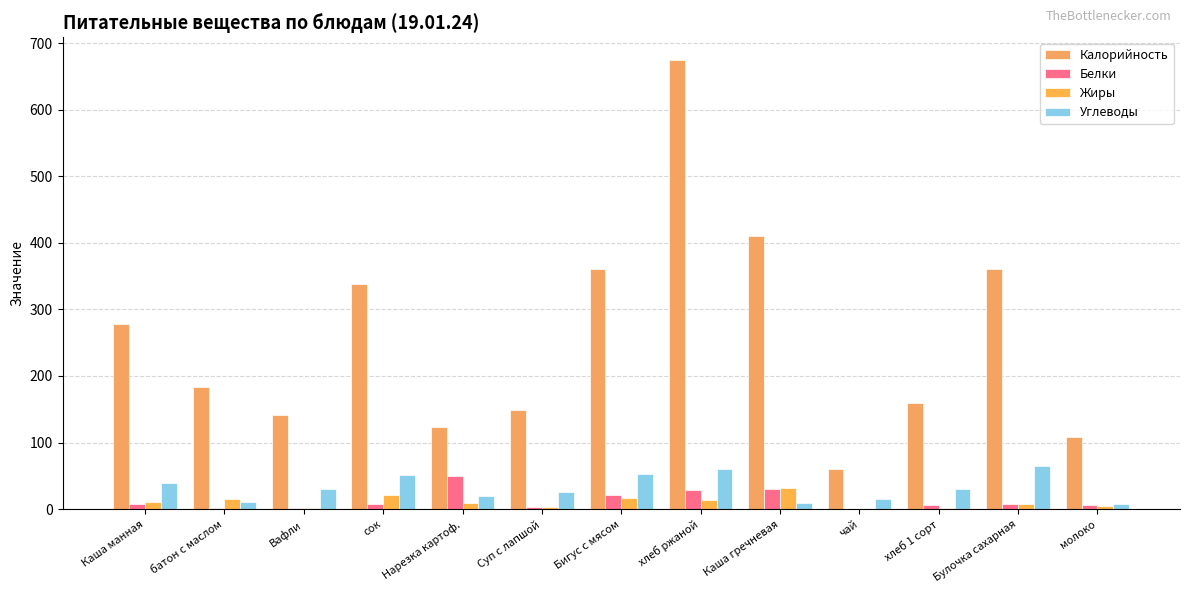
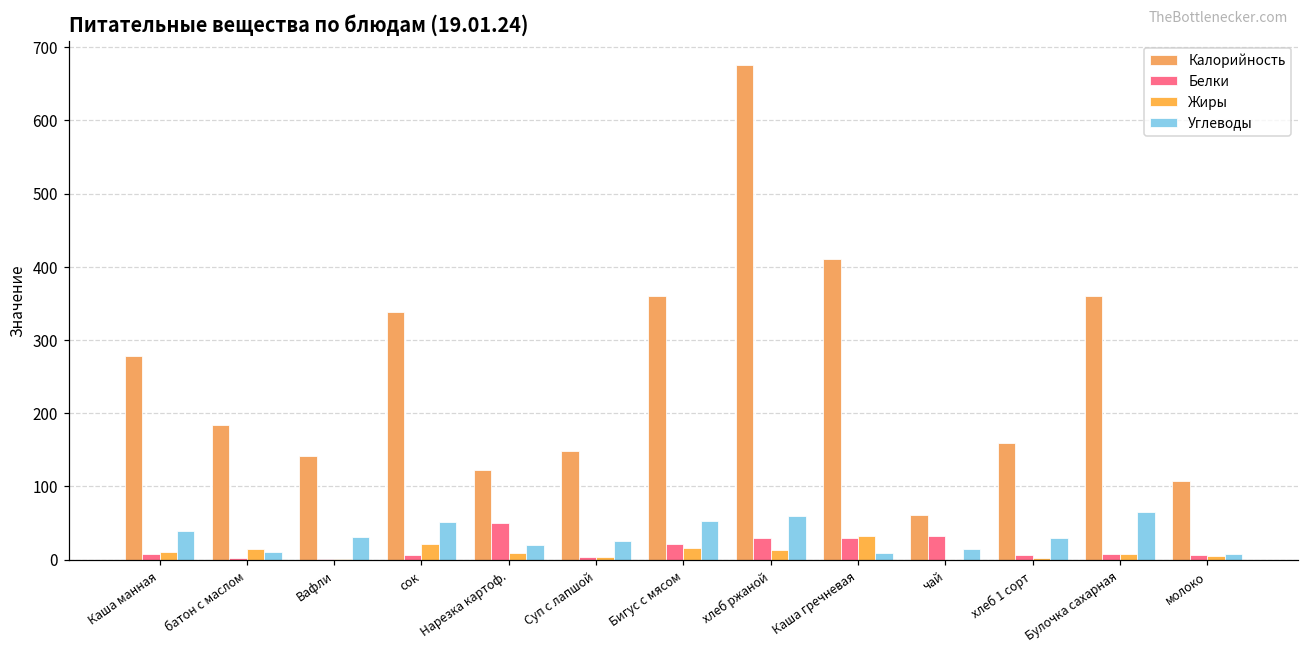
Белки, чай: 0 -> 30
